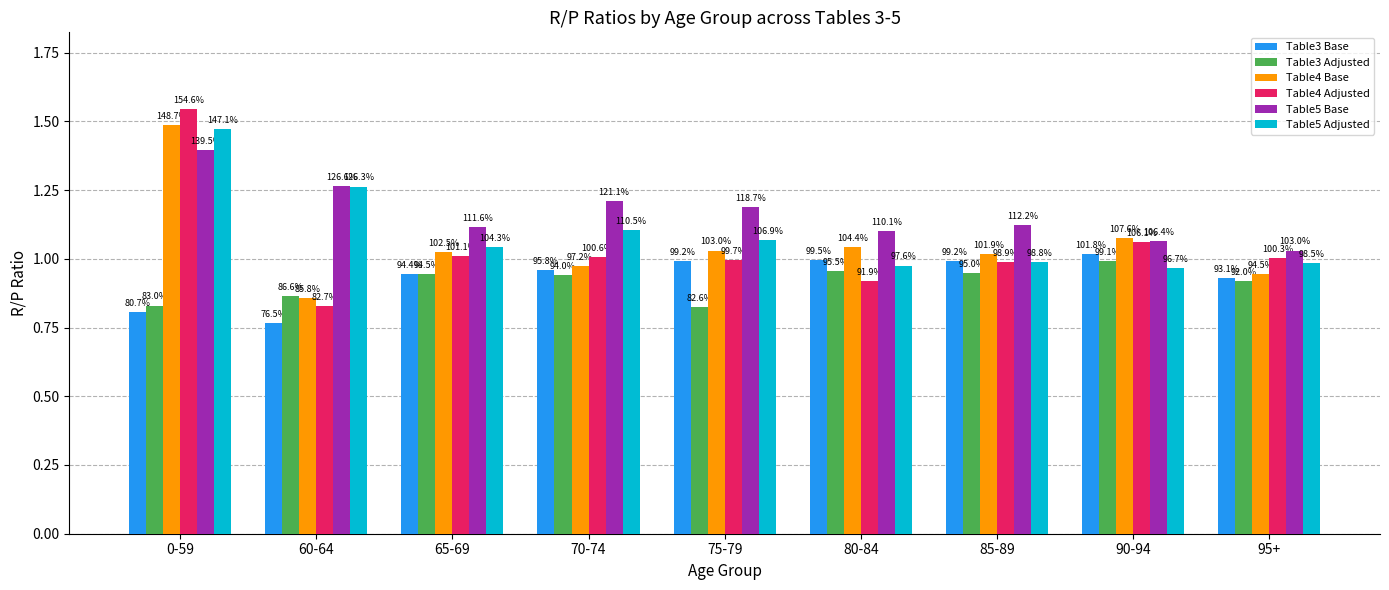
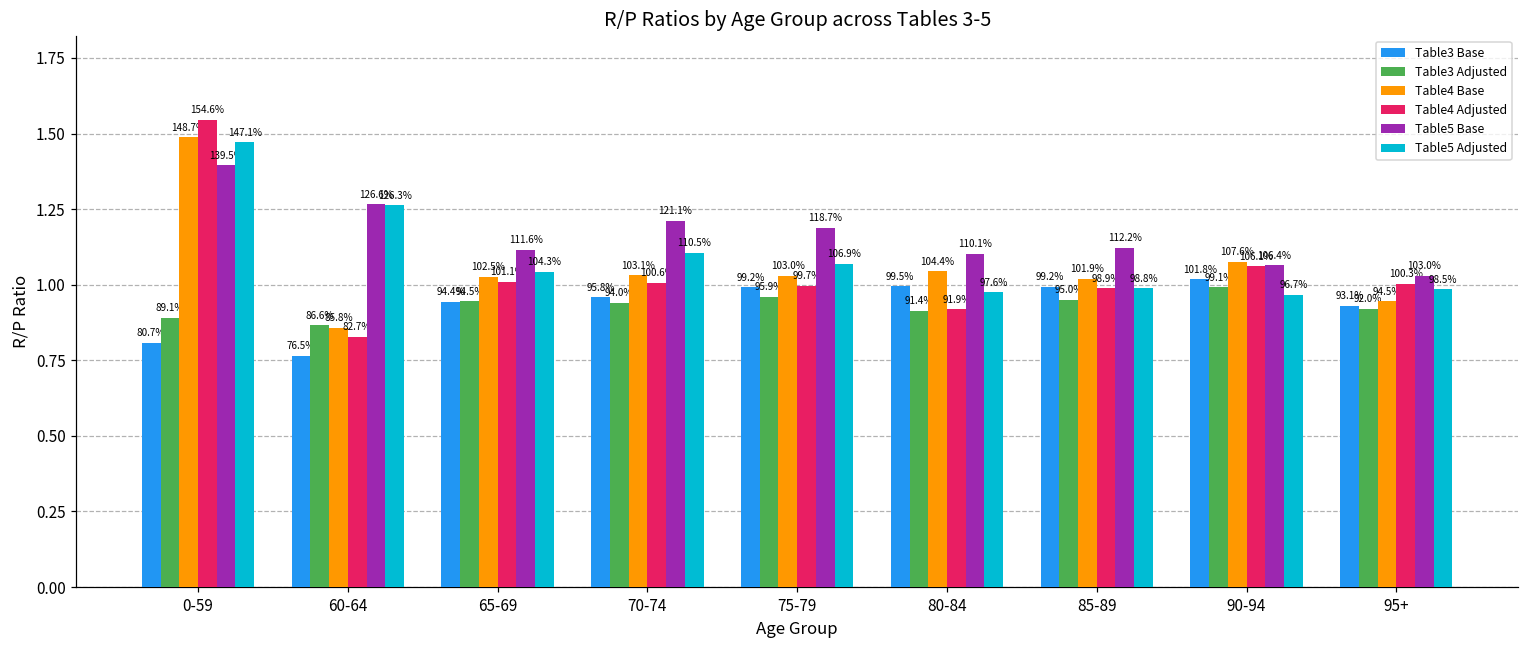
Table3 Adjusted, 0-59: 83.0% -> 89.1%
Table4 Base, 70-74: 97.2% -> 103.1%
Table3 Adjusted, 75-79: 82.6% -> 95.9%
Table3 Adjusted, 80-84: 95.5% -> 91.4%
